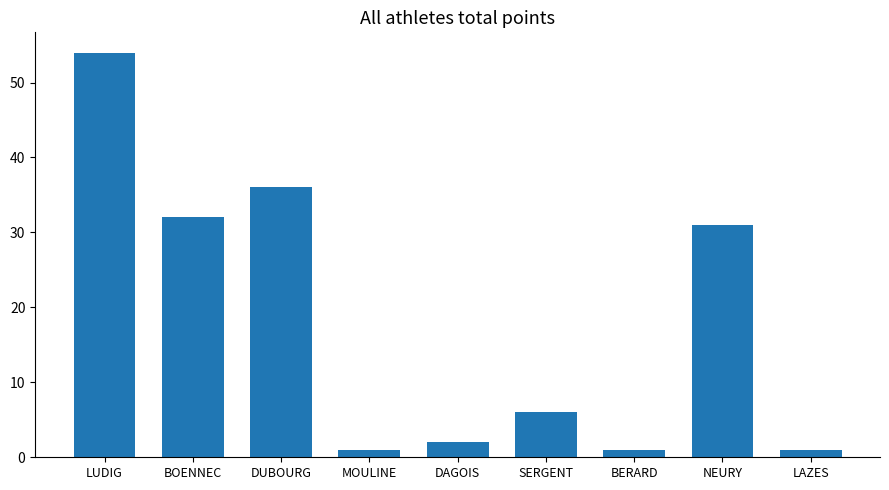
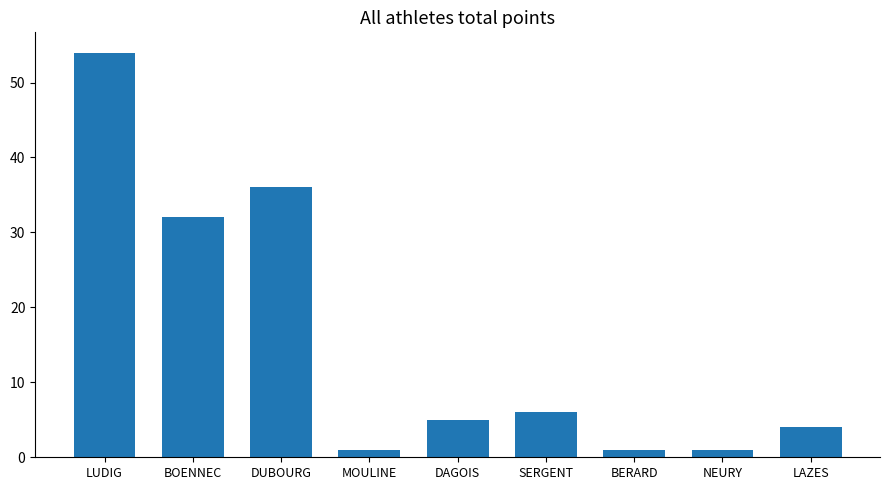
DAGOIS: 2 -> 5
NEURY: 31 -> 1
LAZES: 1 -> 4
